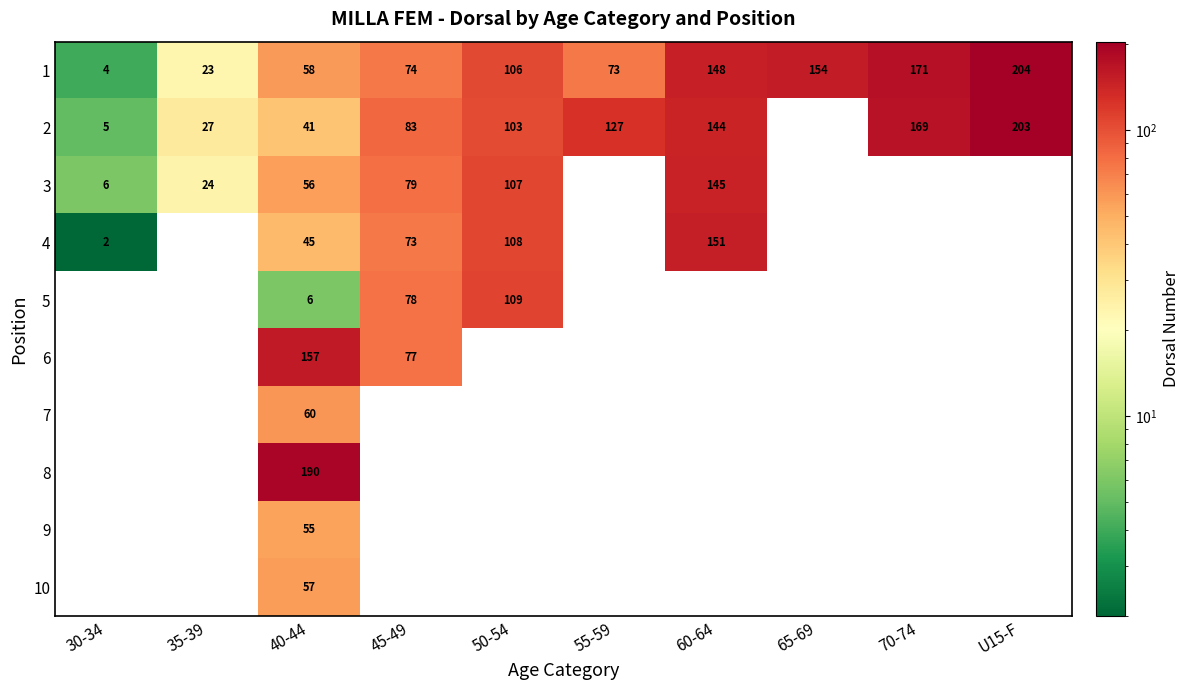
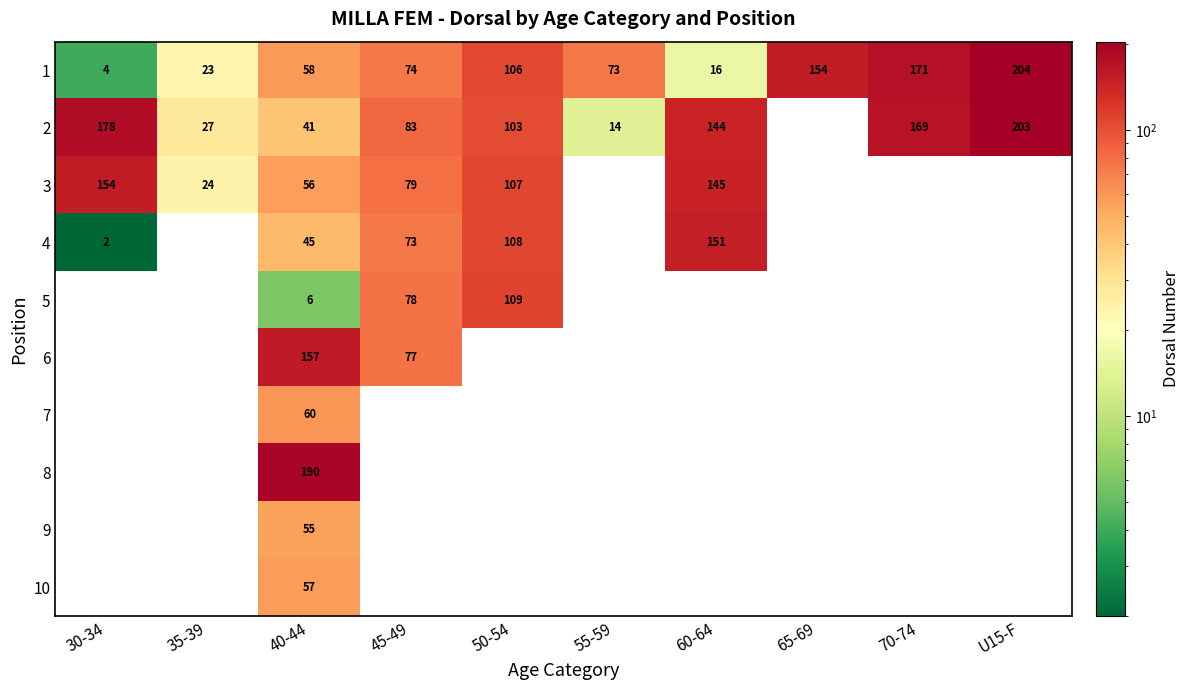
1, 60-64: 148 -> 16
2, 30-34: 5 -> 178
2, 55-59: 127 -> 14
3, 30-34: 6 -> 154
